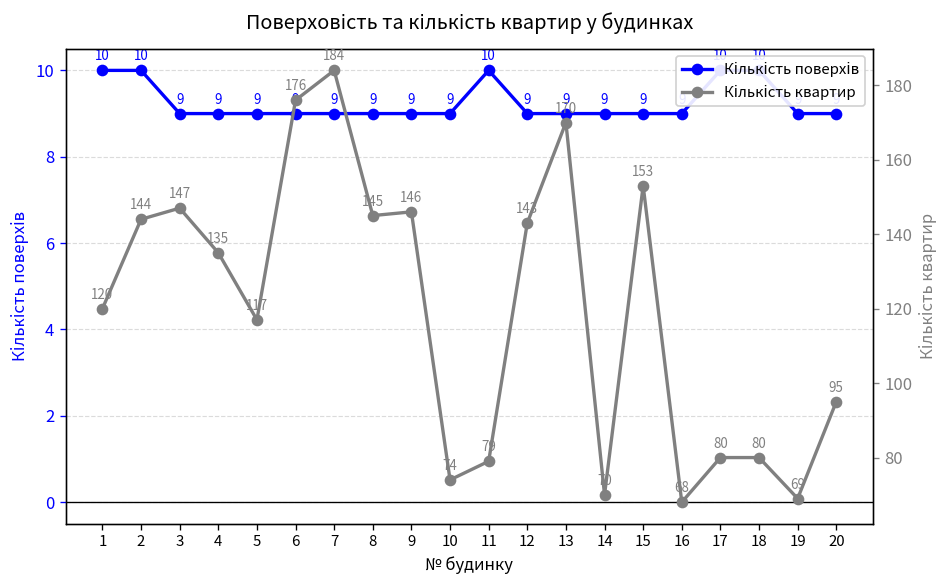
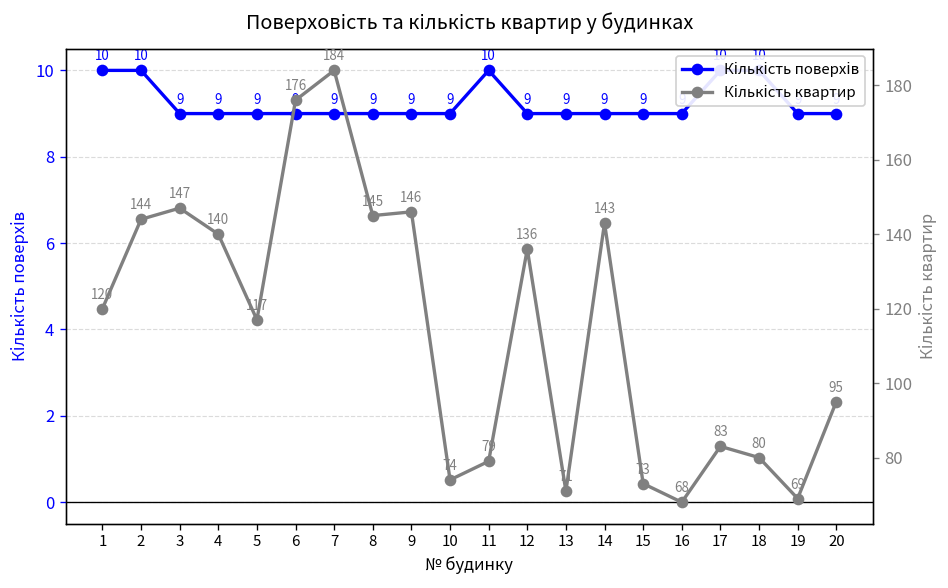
Кількість квартир, 4: 135 -> 140
Кількість квартир, 12: 143 -> 136
Кількість квартир, 13: 170 -> 71
Кількість квартир, 14: 70 -> 143
Кількість квартир, 15: 153 -> 73
Кількість квартир, 17: 80 -> 83
